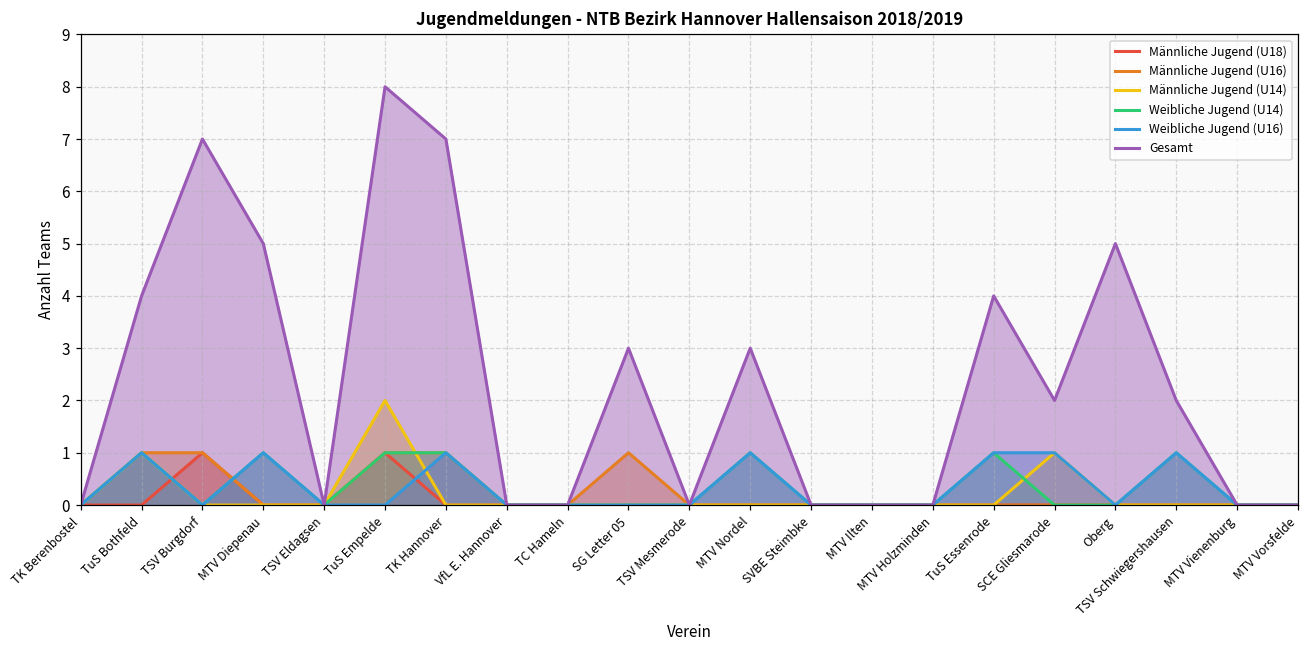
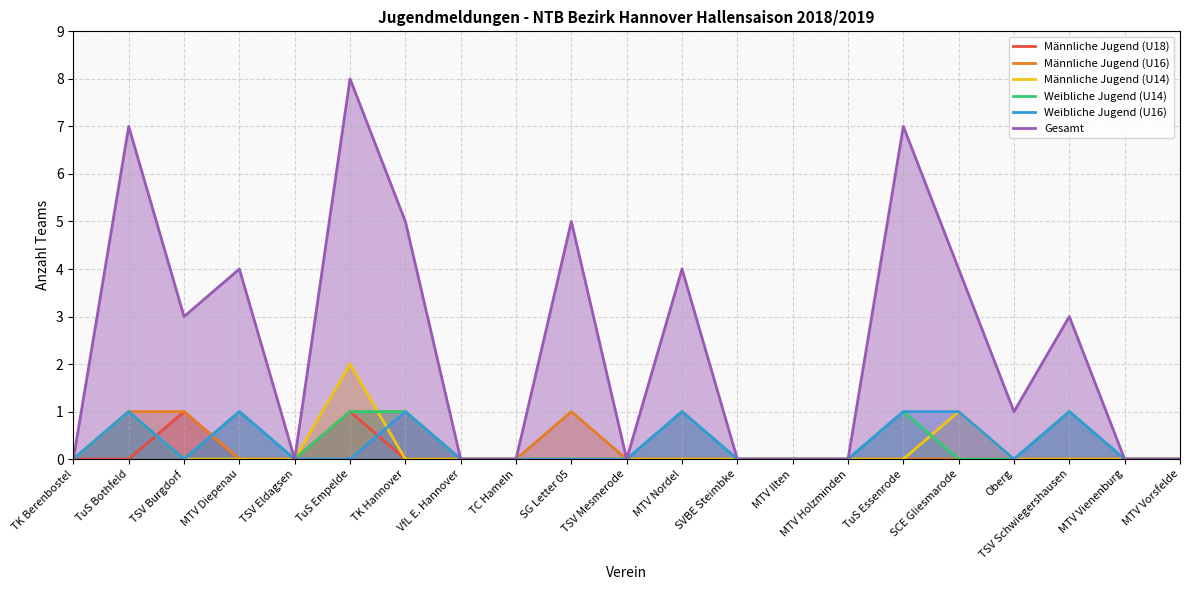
Gesamt, TuS Bothfeld: 4 -> 7
Gesamt, TSV Burgdorf: 7 -> 3
Gesamt, MTV Diepenau: 5 -> 4
Gesamt, TK Hannover: 7 -> 5
Gesamt, SG Letter 05: 3 -> 5
Gesamt, MTV Nordel: 3 -> 4
Gesamt, TuS Essenrode: 4 -> 7
Gesamt, SCE Gliesmarode: 2 -> 4
Gesamt, Oberg: 5 -> 1
Gesamt, TSV Schwiegershausen: 2 -> 3
